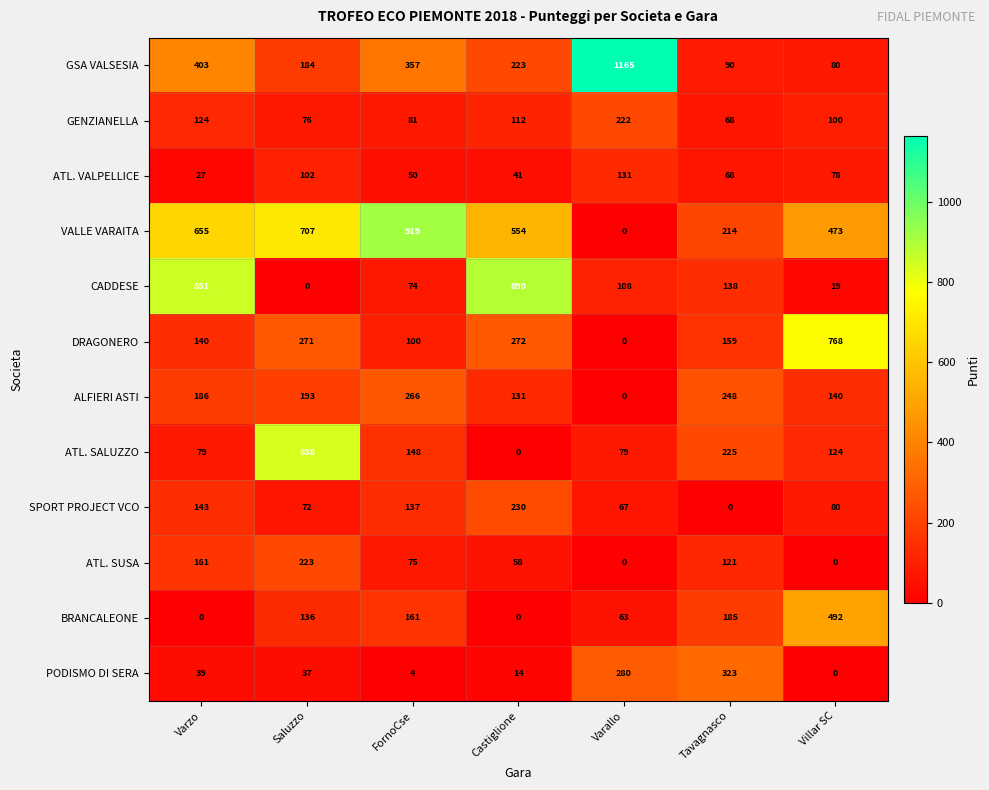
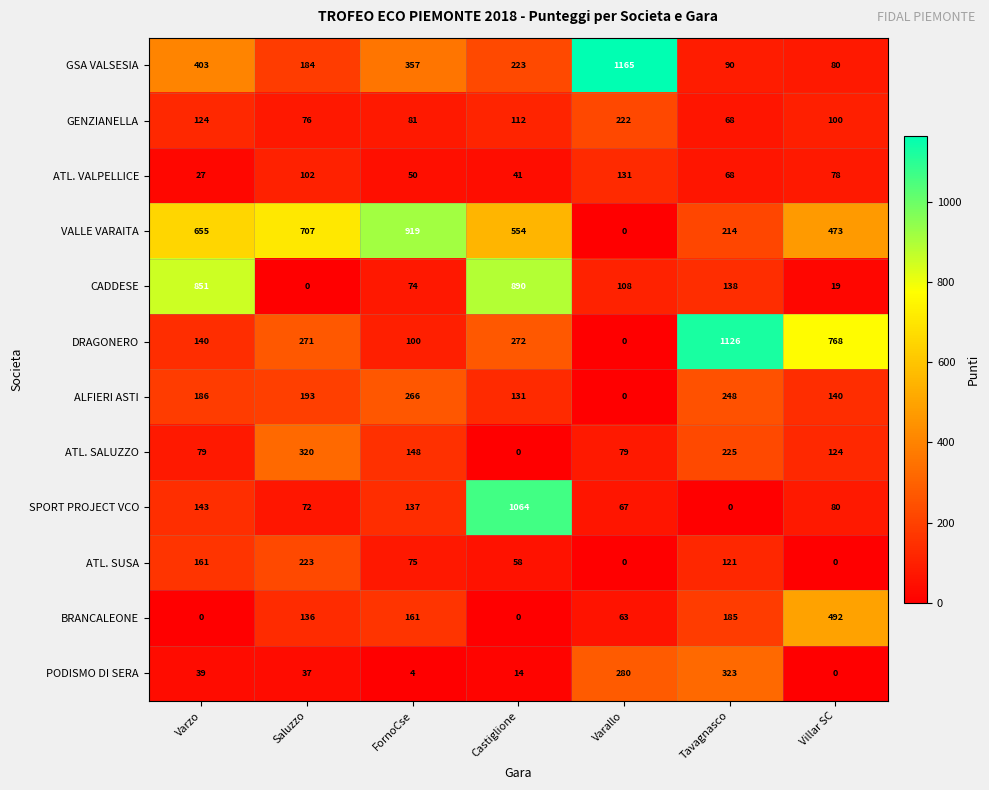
DRAGONERO, Tavagnasco: 159 -> 1126
ATL. SALUZZO, Saluzzo: 838 -> 320
SPORT PROJECT VCO, Castiglione: 230 -> 1064
